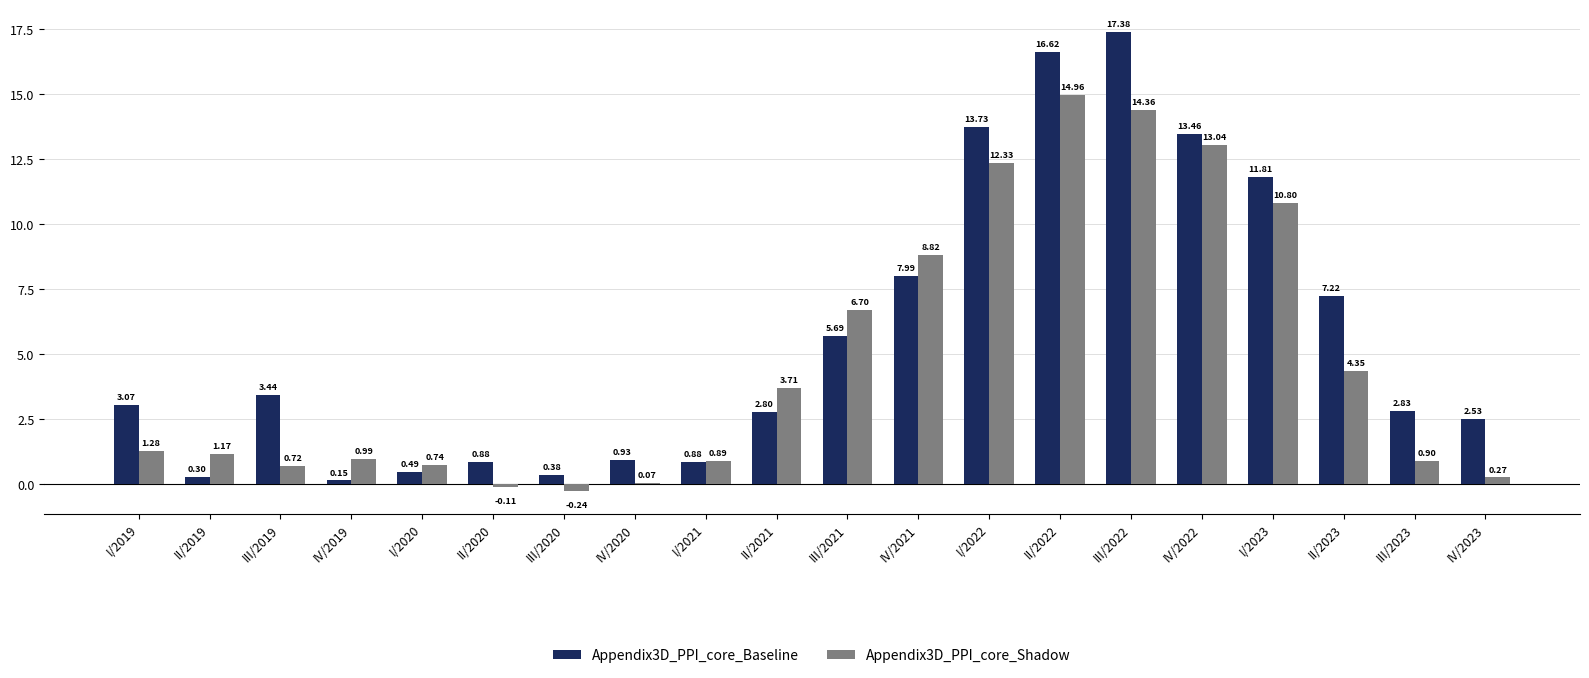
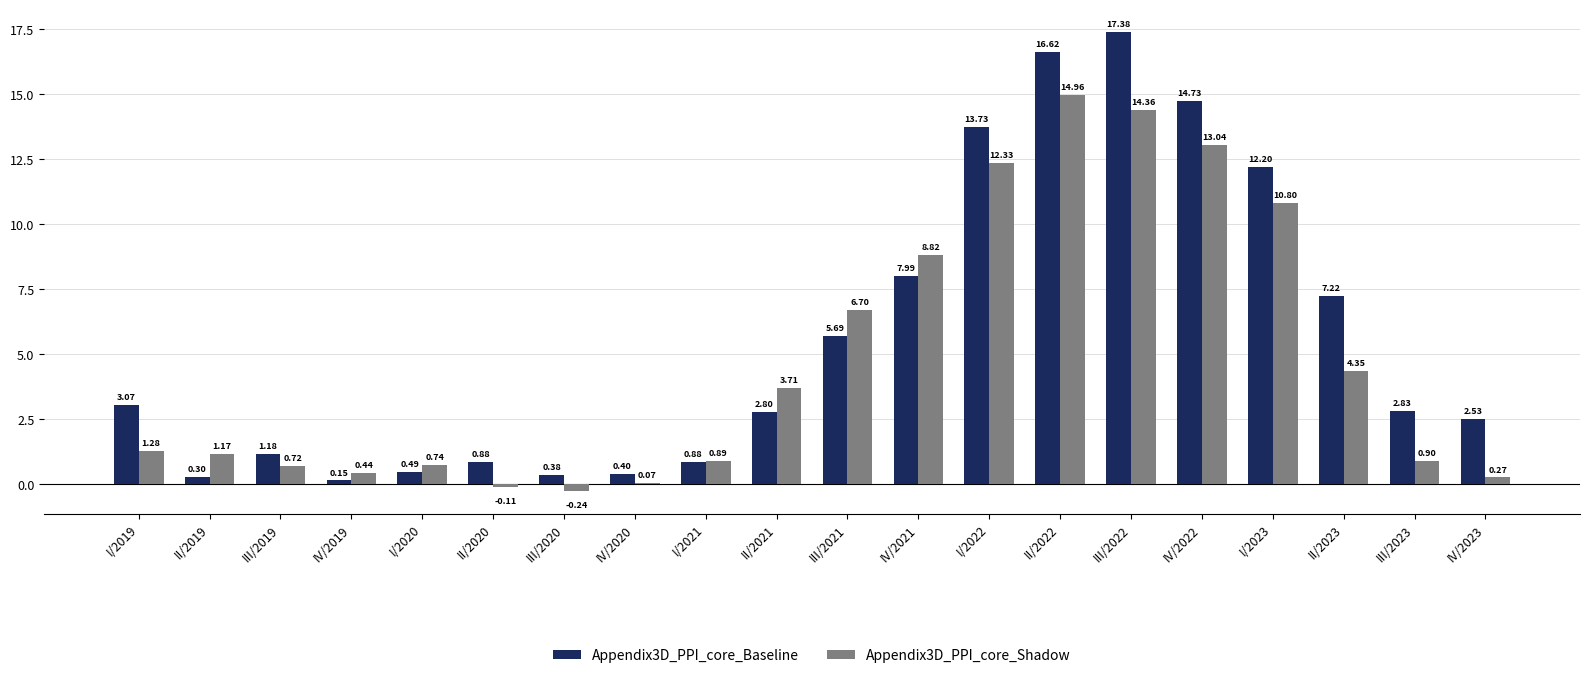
Appendix3D_PPI_core_Baseline, III/2019: 3.44 -> 1.18
Appendix3D_PPI_core_Shadow, IV/2019: 0.99 -> 0.44
Appendix3D_PPI_core_Baseline, IV/2020: 0.93 -> 0.40
Appendix3D_PPI_core_Baseline, IV/2022: 13.46 -> 14.73
Appendix3D_PPI_core_Baseline, I/2023: 11.81 -> 12.20
